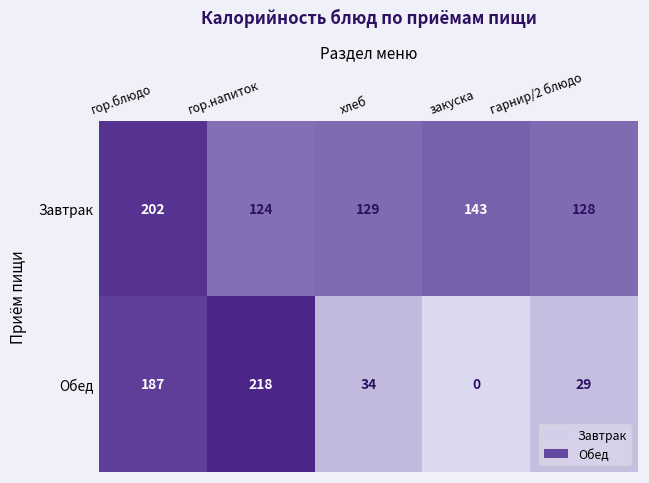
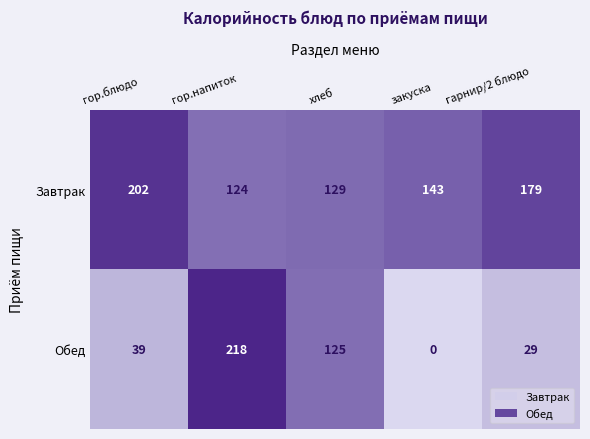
Завтрак, гарнир/2 блюдо: 128 -> 179
Обед, гор.блюдо: 187 -> 39
Обед, хлеб: 34 -> 125
